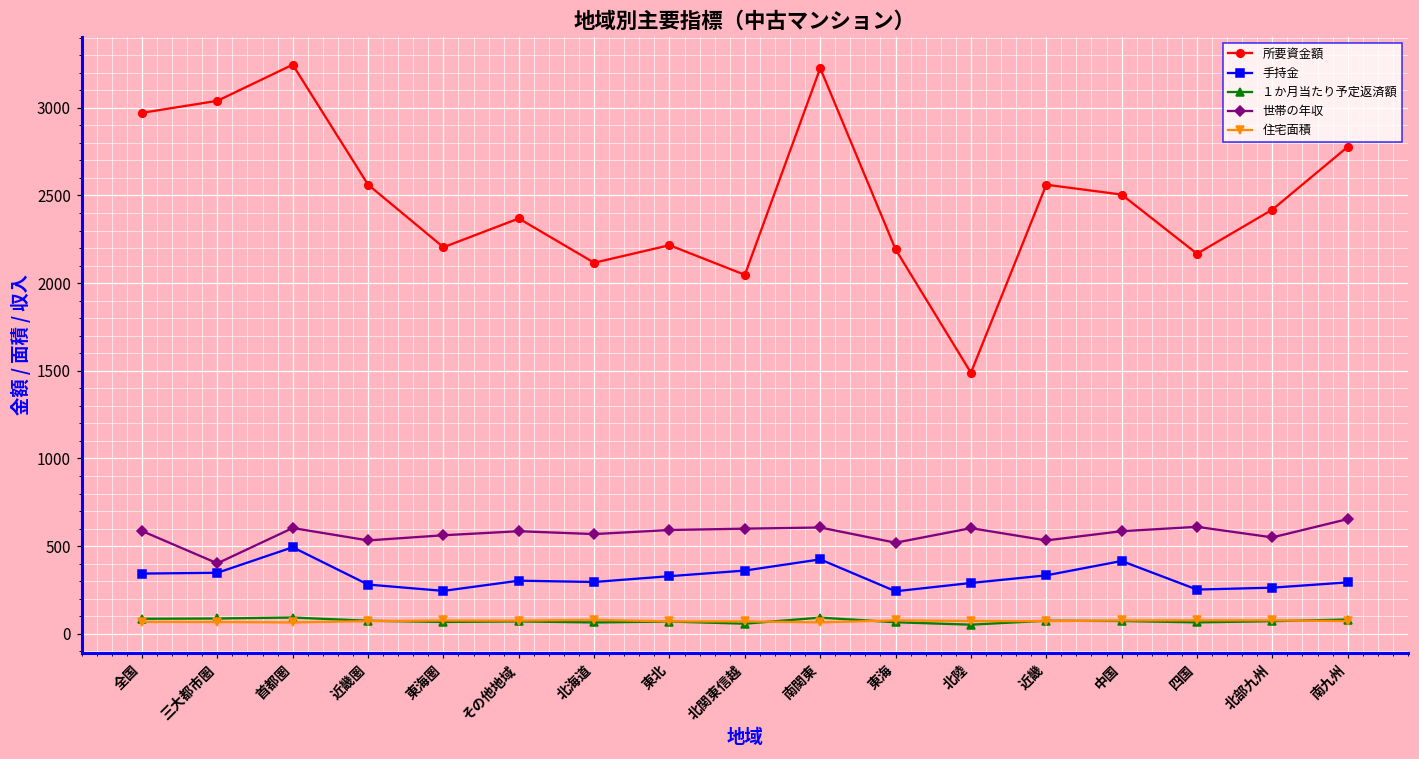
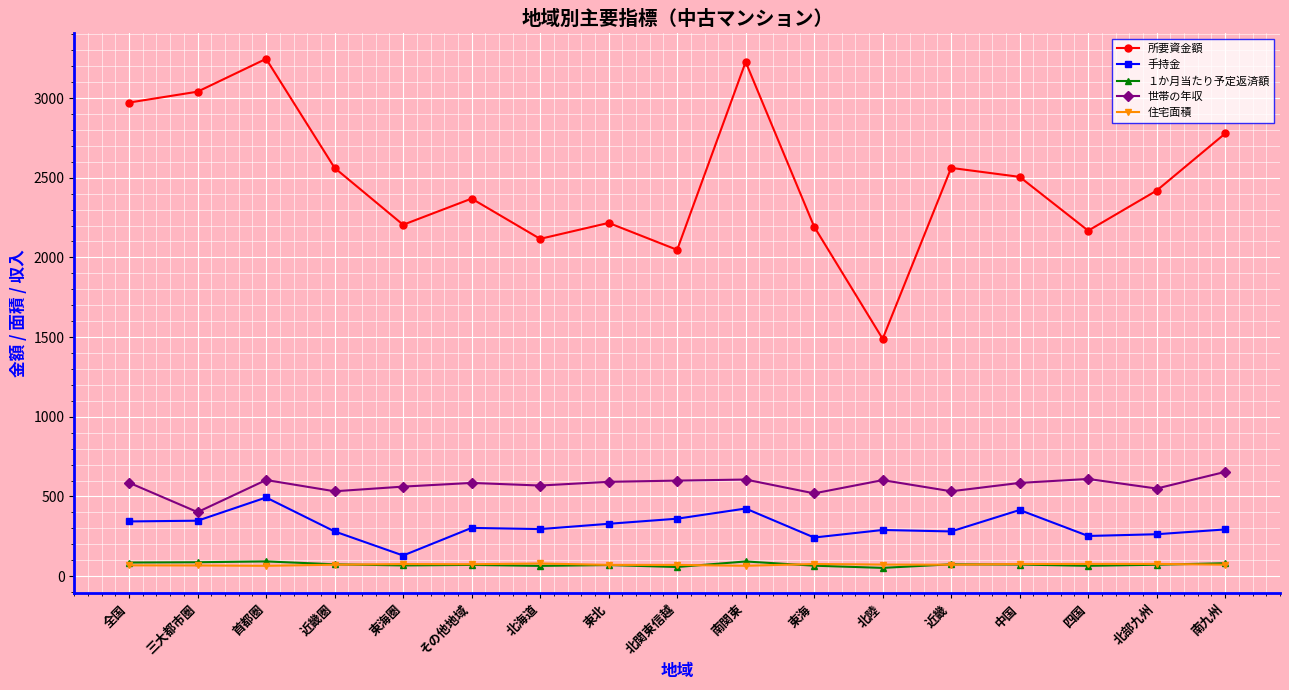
手持金, 東海圏: 240 -> 130
手持金, 近畿: 330 -> 280
